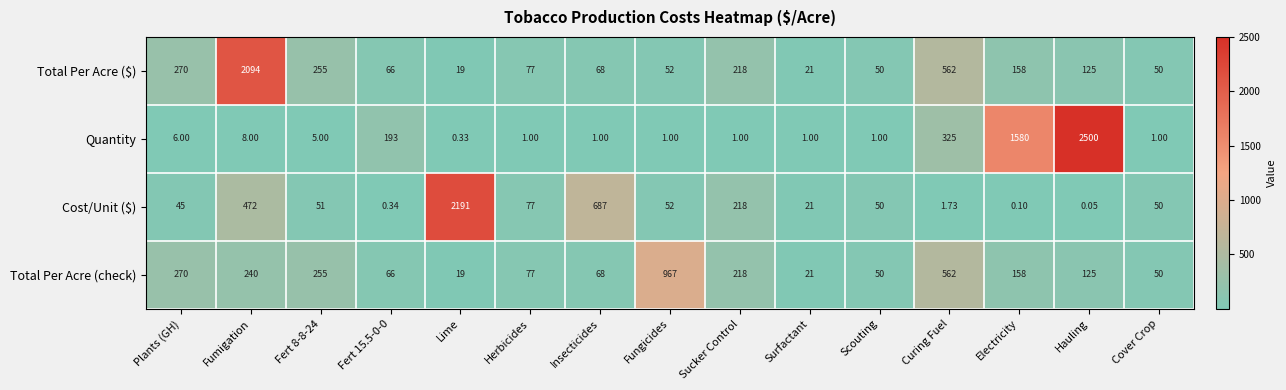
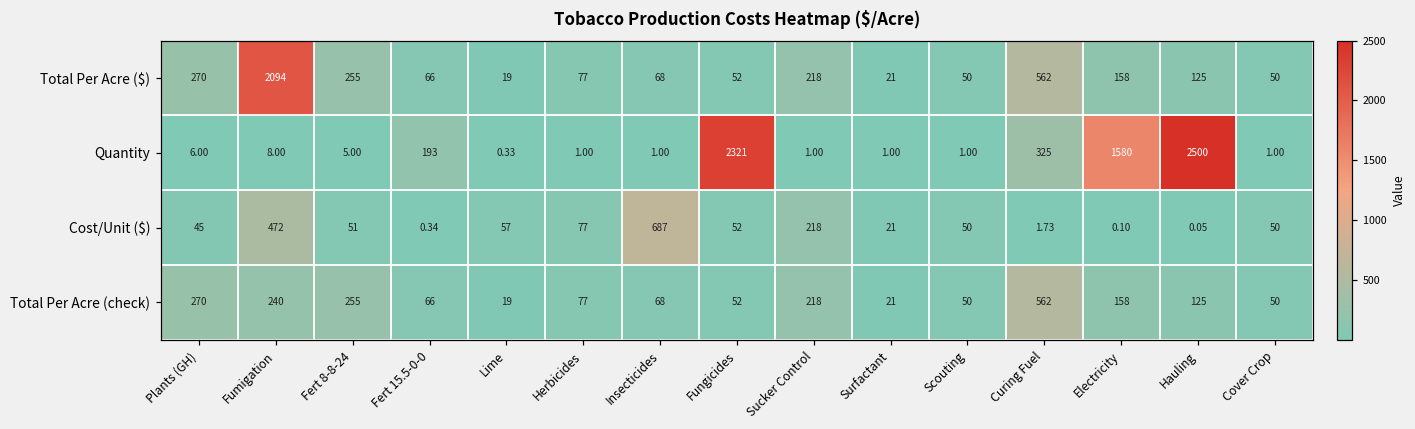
Quantity, Fungicides: 1.00 -> 2321
Cost/Unit ($), Lime: 2191 -> 57
Total Per Acre (check), Fungicides: 967 -> 52
